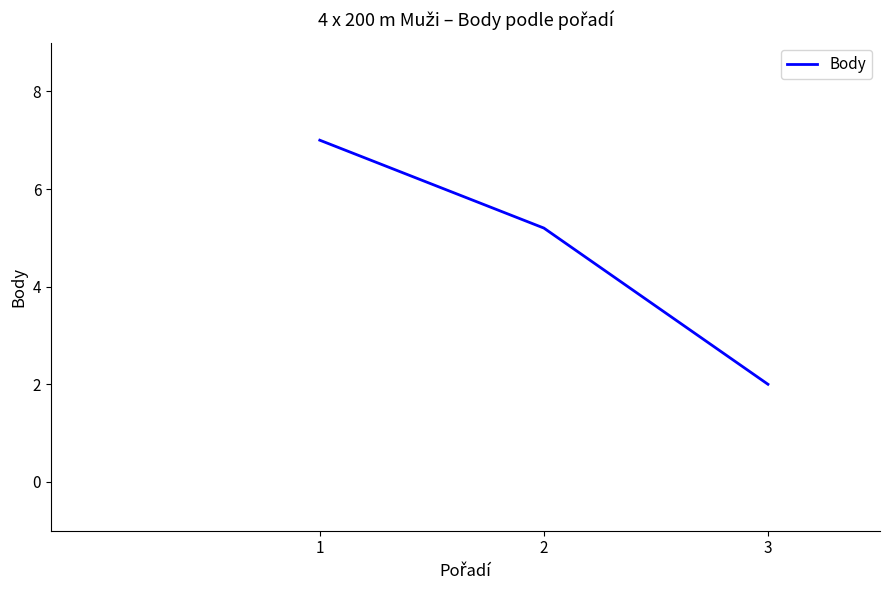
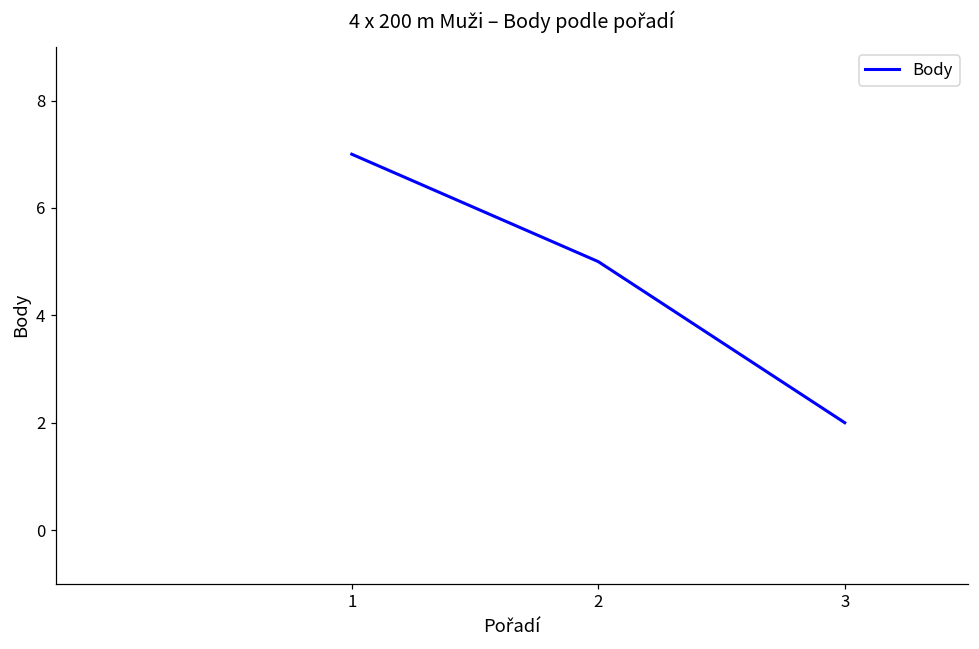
2: 5.2 -> 5.0
